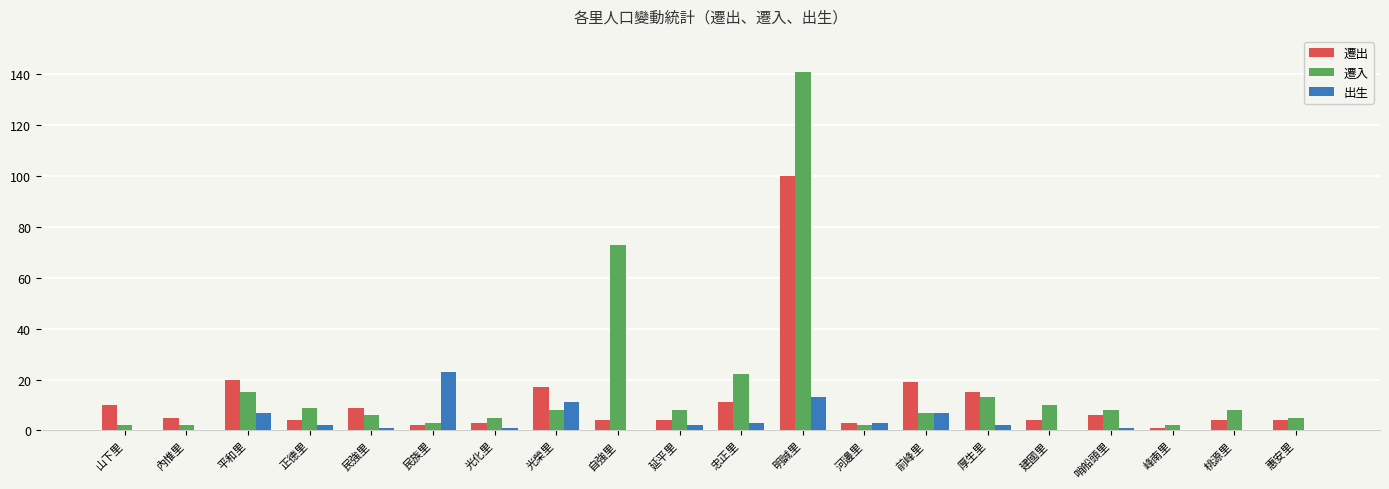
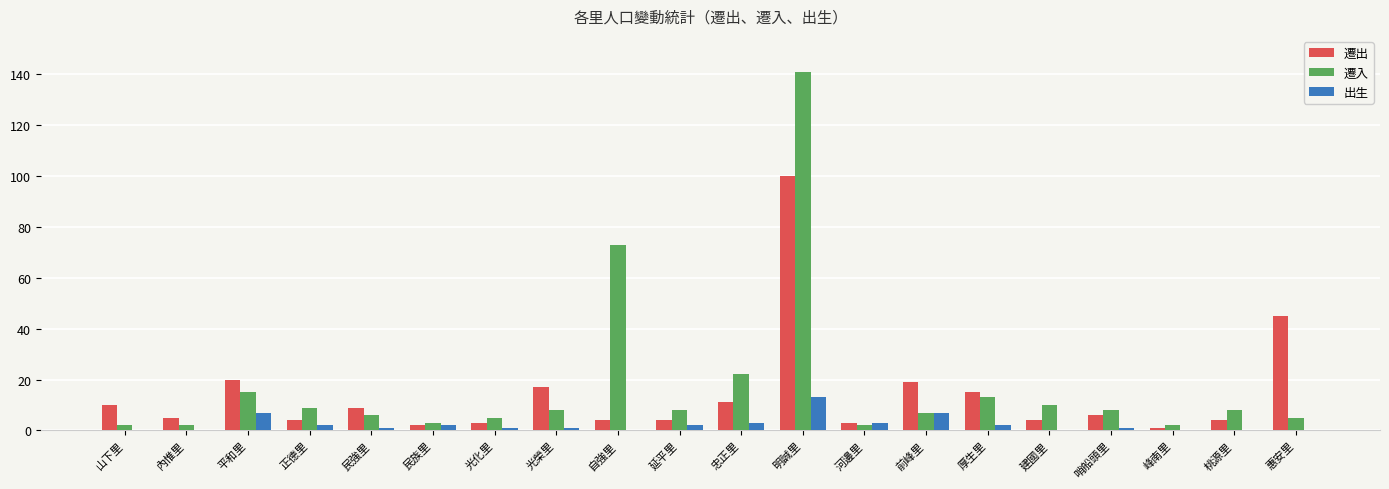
出生, 民族里: 23 -> 2
出生, 光榮里: 11 -> 1
遷出, 惠安里: 4 -> 45
